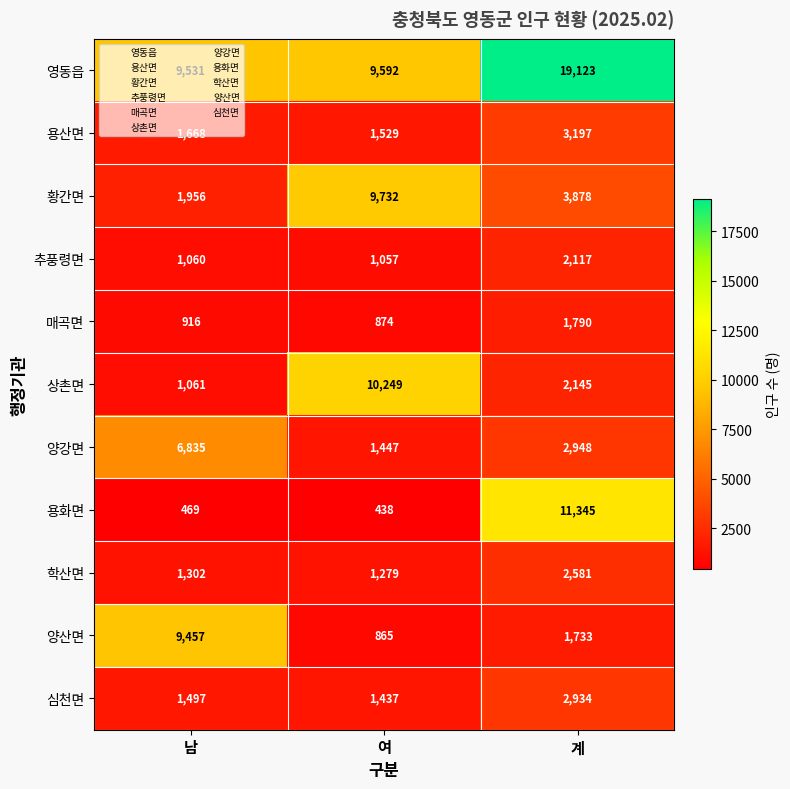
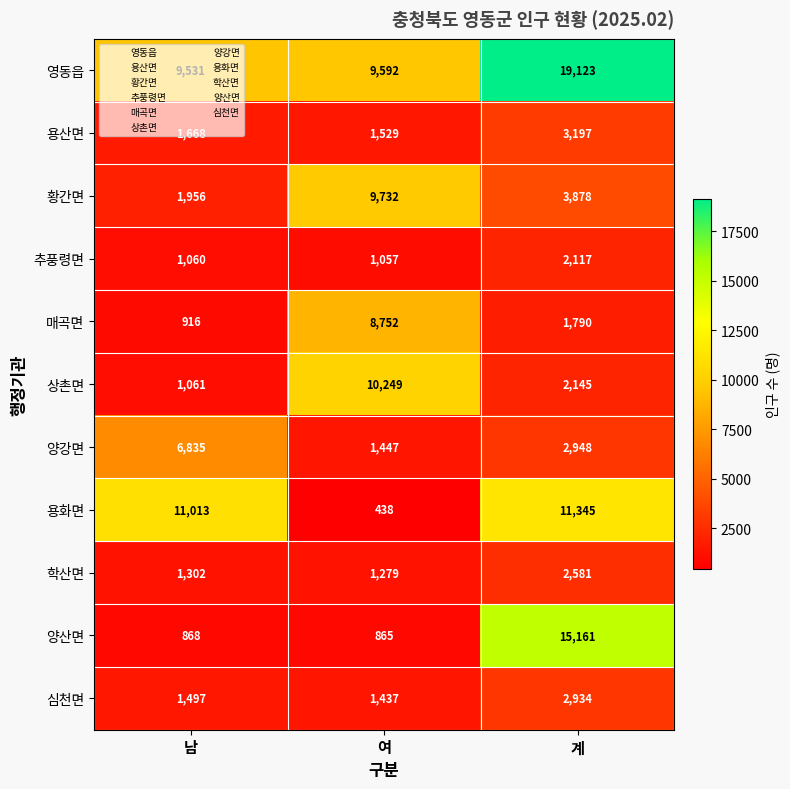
매곡면, 여: 874 -> 8,752
용화면, 남: 469 -> 11,013
양산면, 남: 9,457 -> 868
양산면, 계: 1,733 -> 15,161
